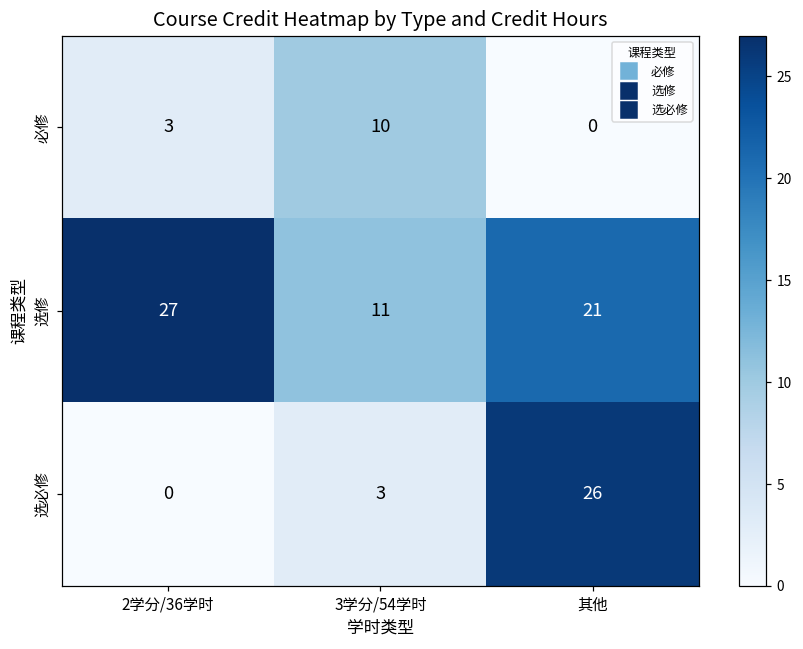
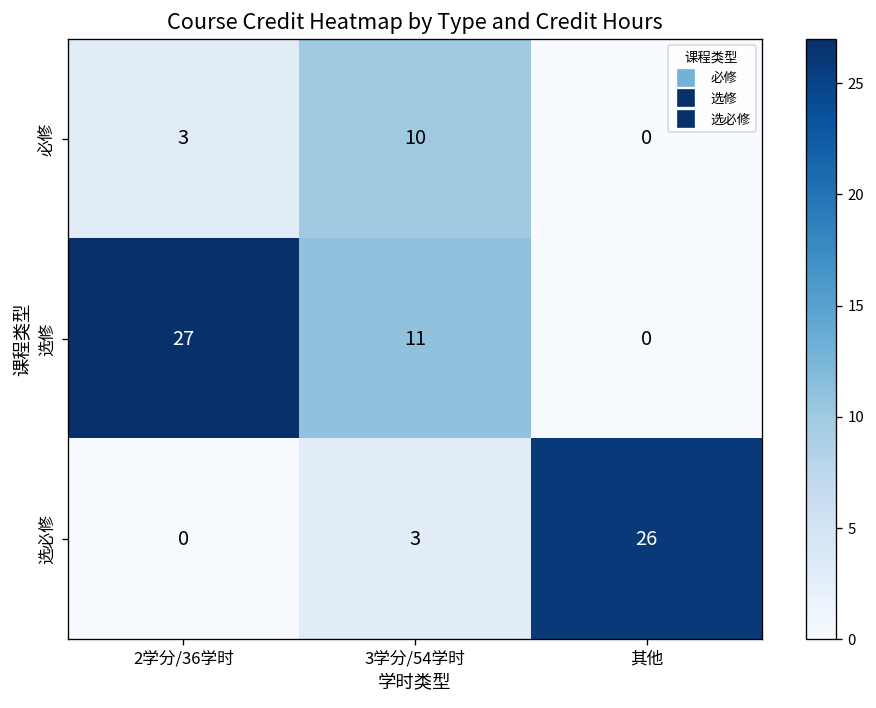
选修, 其他: 21 -> 0
